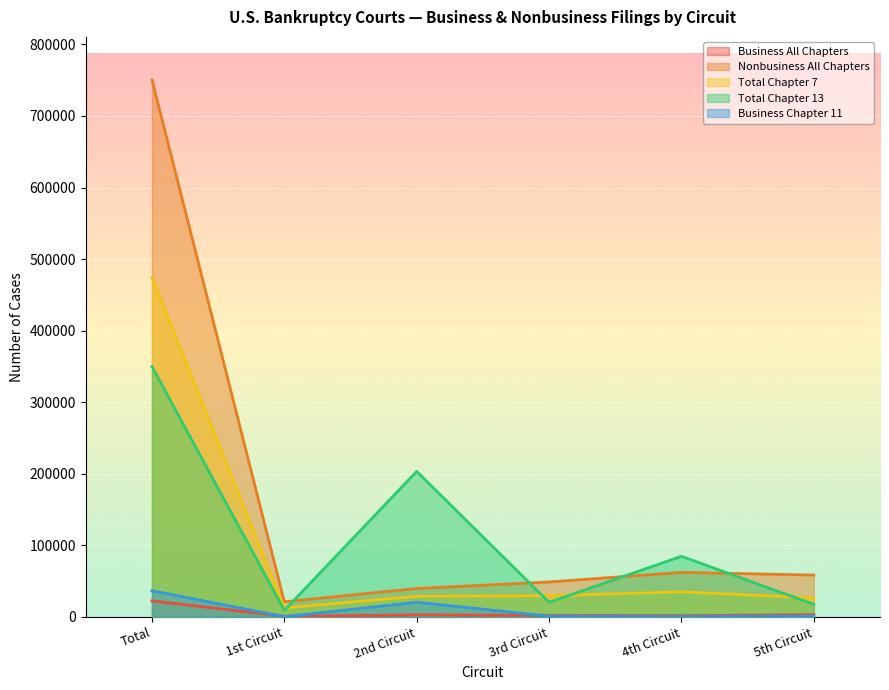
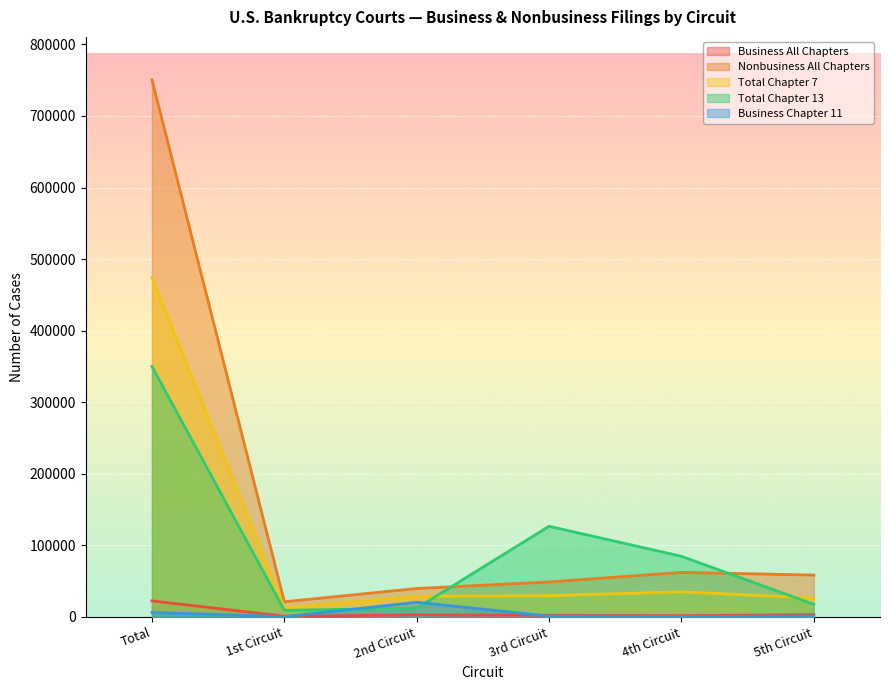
Business Chapter 11, Total: 40000 -> 10000
Total Chapter 13, 2nd Circuit: 200000 -> 10000
Total Chapter 13, 3rd Circuit: 20000 -> 130000
